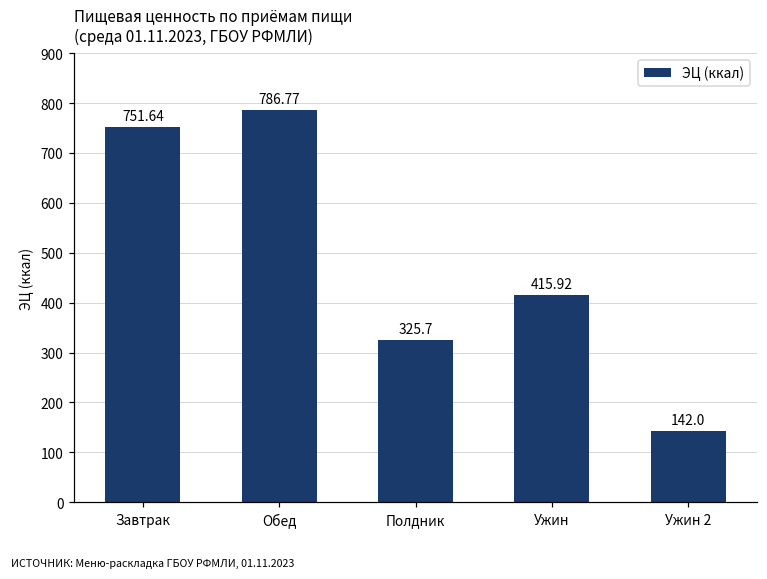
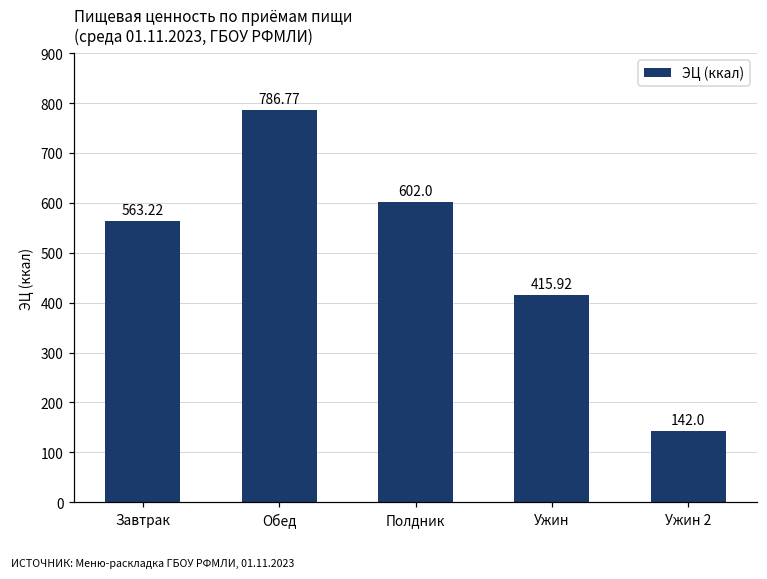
Завтрак: 751.64 -> 563.22
Полдник: 325.7 -> 602.0
